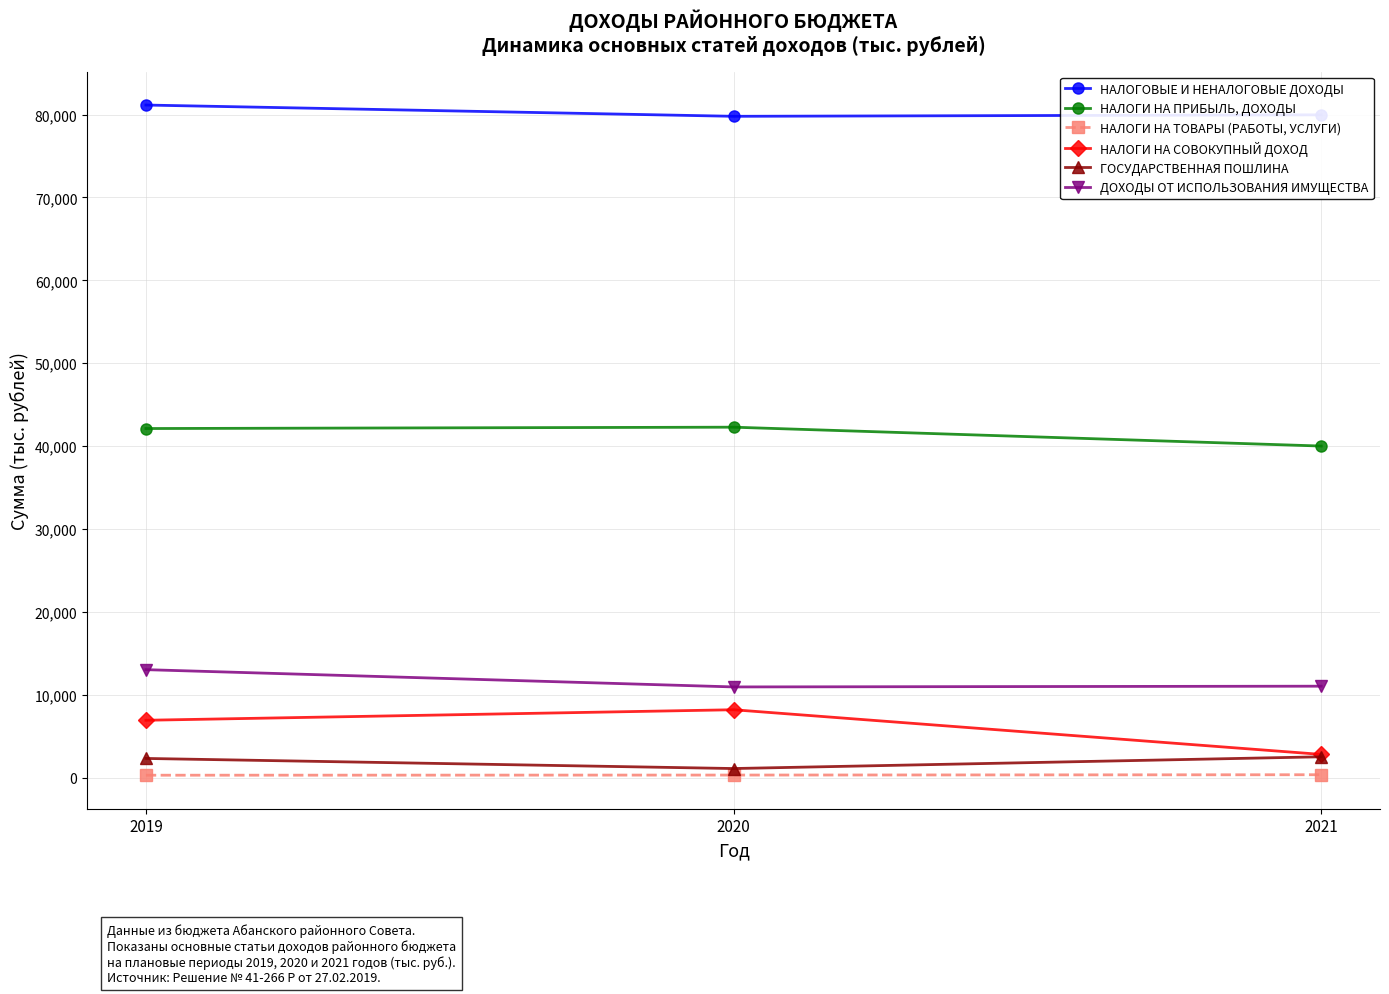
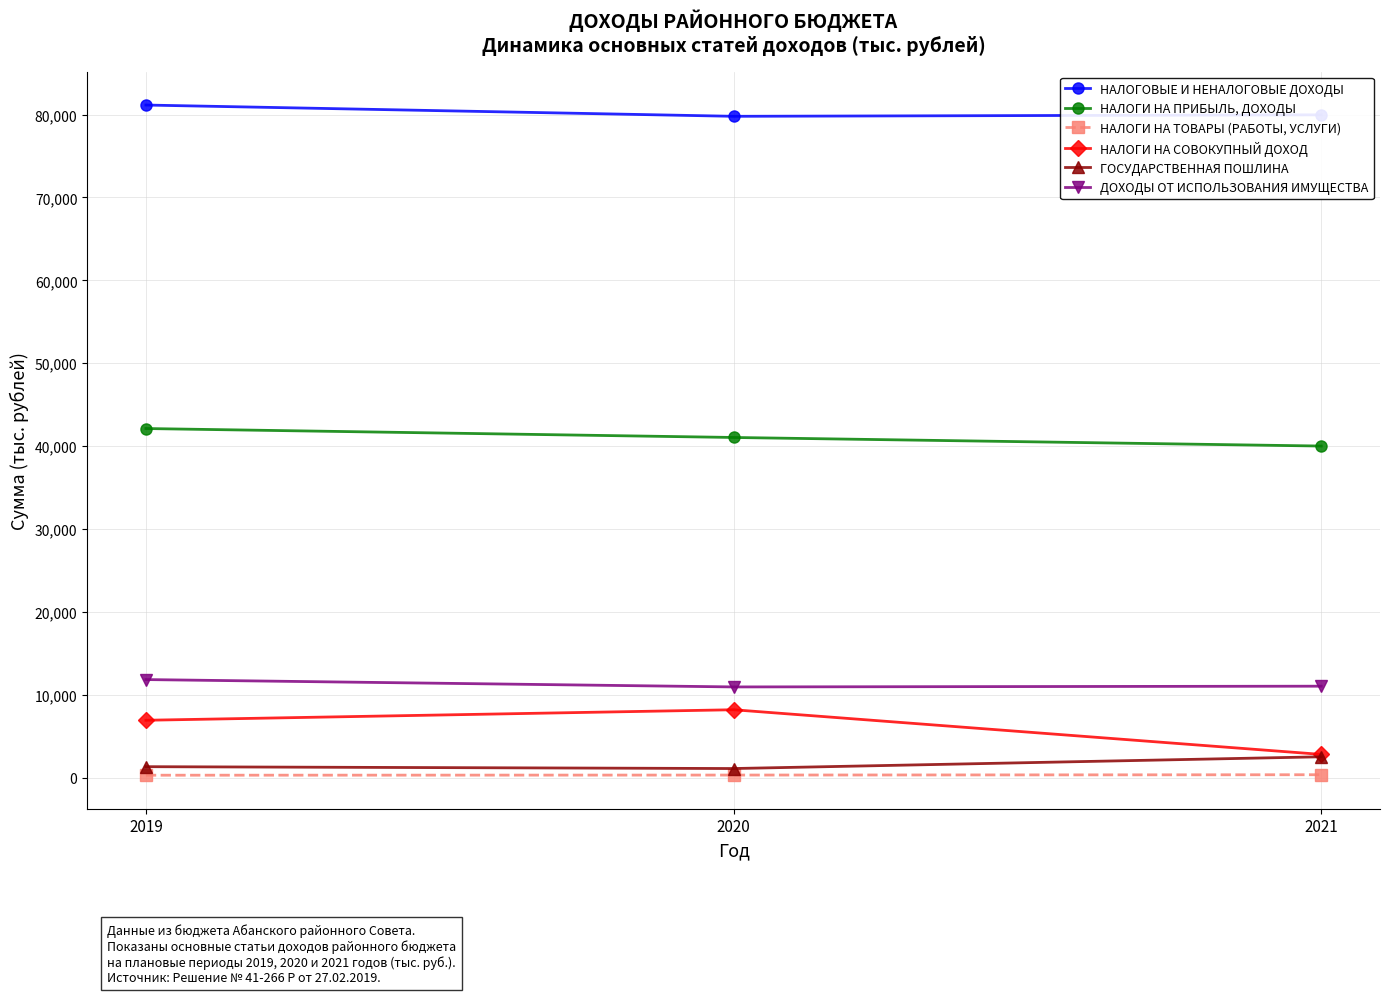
ГОСУДАРСТВЕННАЯ ПОШЛИНА, 2019: 2,000 -> 1,000
ДОХОДЫ ОТ ИСПОЛЬЗОВАНИЯ ИМУЩЕСТВА, 2019: 13,000 -> 12,000
НАЛОГИ НА ПРИБЫЛЬ, ДОХОДЫ, 2020: 42,000 -> 41,000
